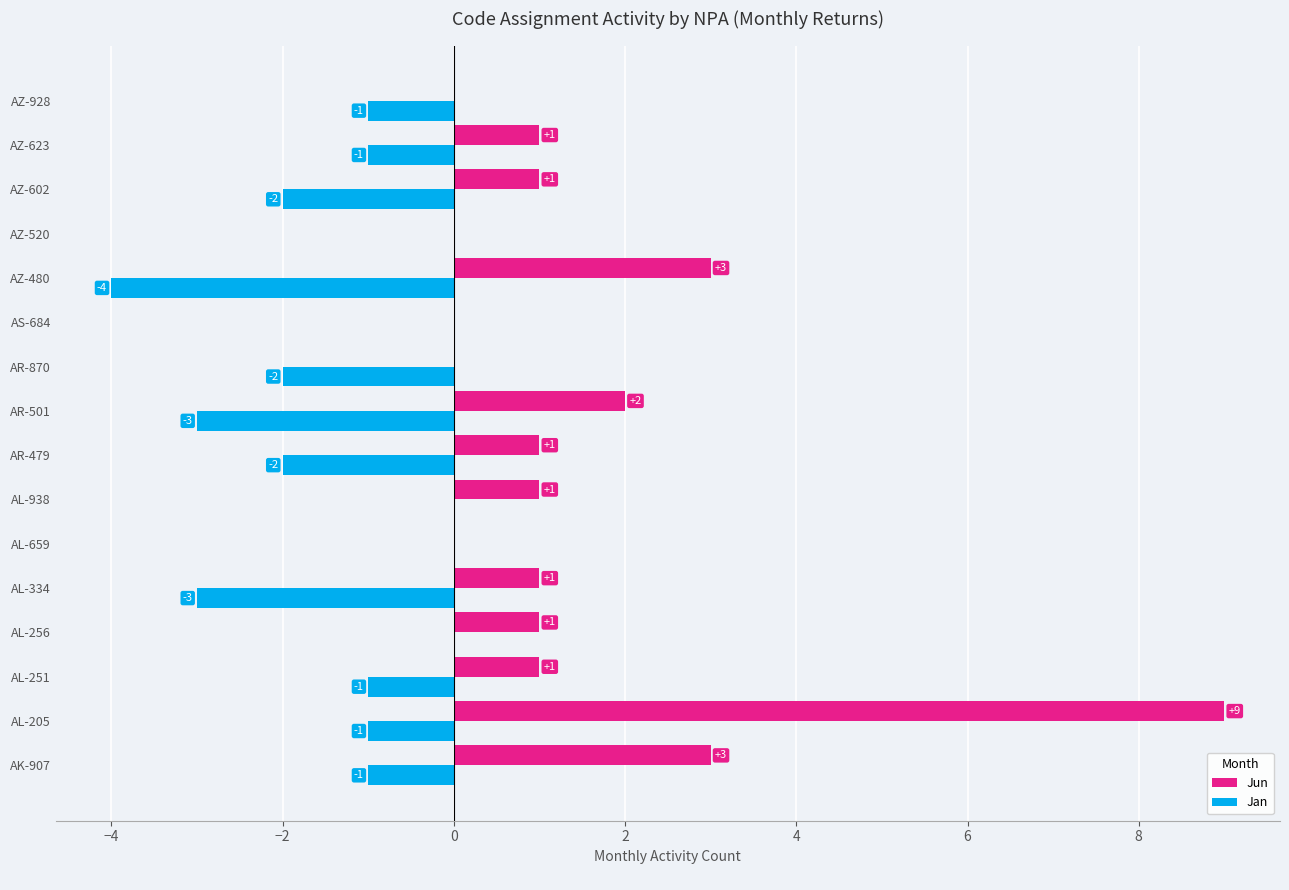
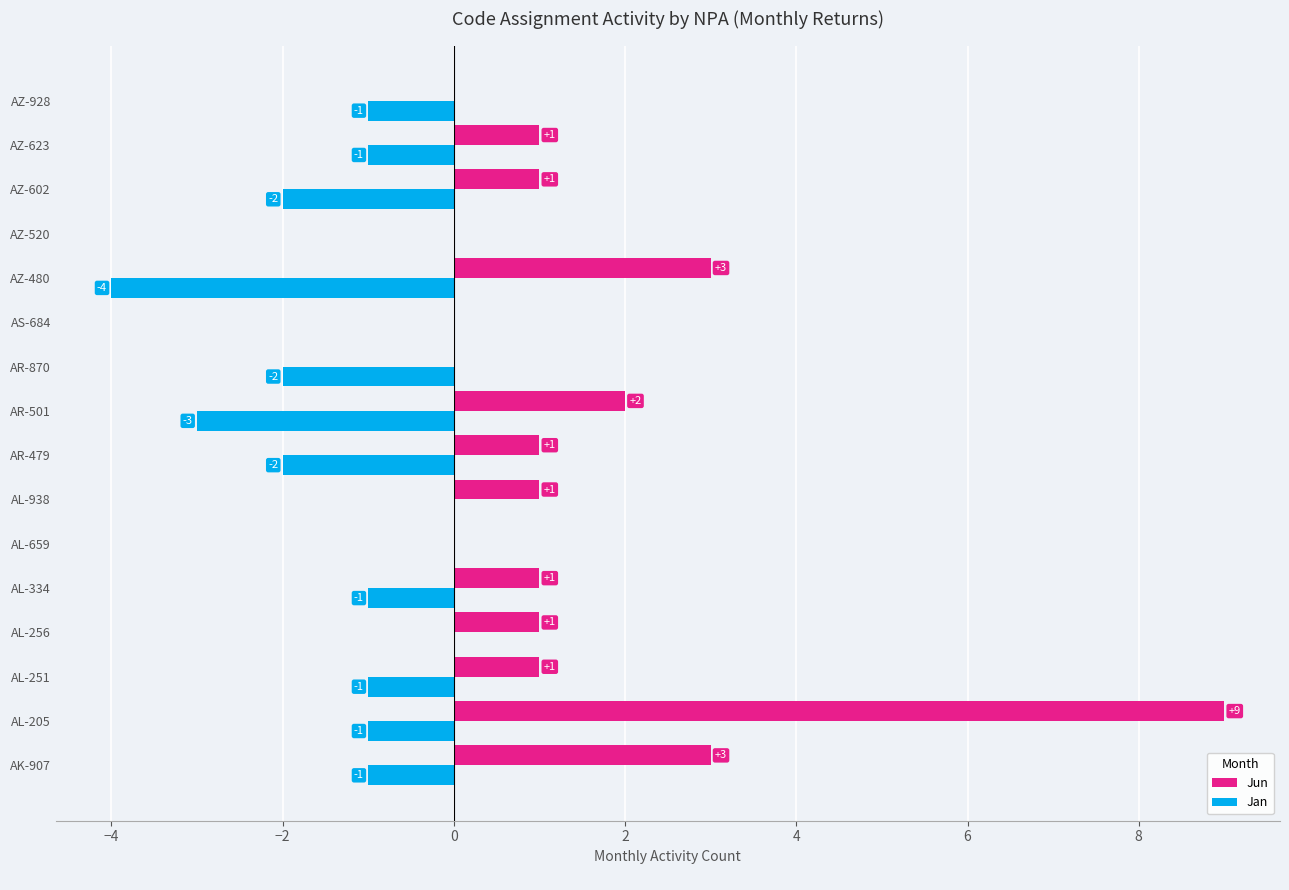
Jan, AL-334: -3 -> -1
